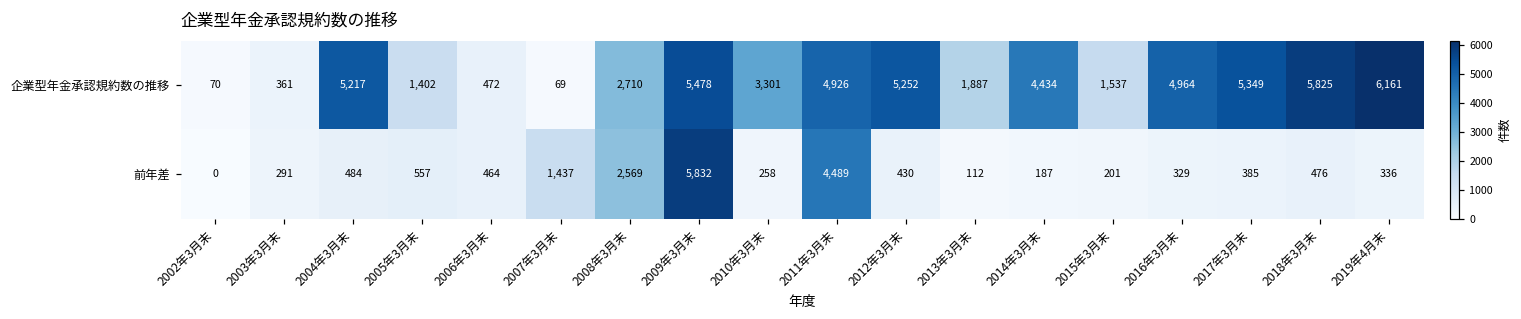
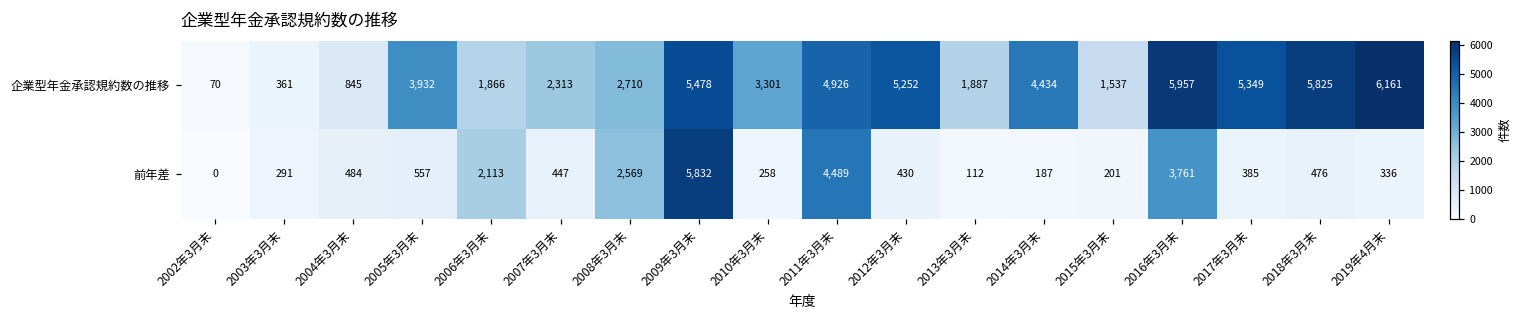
企業型年金承認規約数の推移, 2004年3月末: 5,217 -> 845
企業型年金承認規約数の推移, 2005年3月末: 1,402 -> 3,932
企業型年金承認規約数の推移, 2006年3月末: 472 -> 1,866
企業型年金承認規約数の推移, 2007年3月末: 69 -> 2,313
企業型年金承認規約数の推移, 2016年3月末: 4,964 -> 5,957
前年差, 2006年3月末: 464 -> 2,113
前年差, 2007年3月末: 1,437 -> 447
前年差, 2016年3月末: 329 -> 3,761
